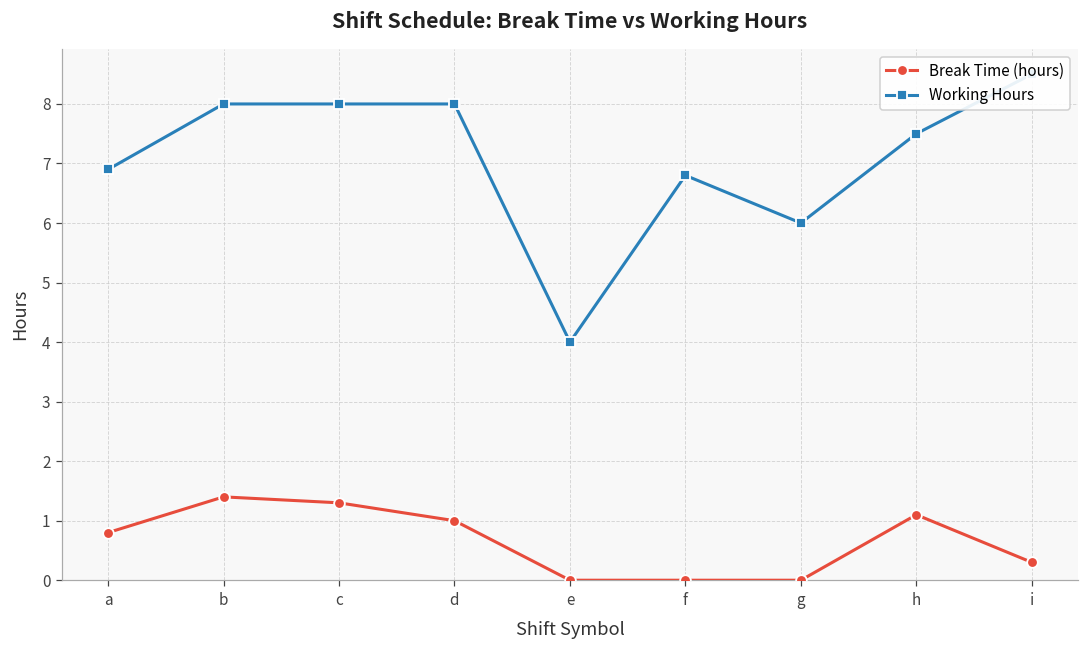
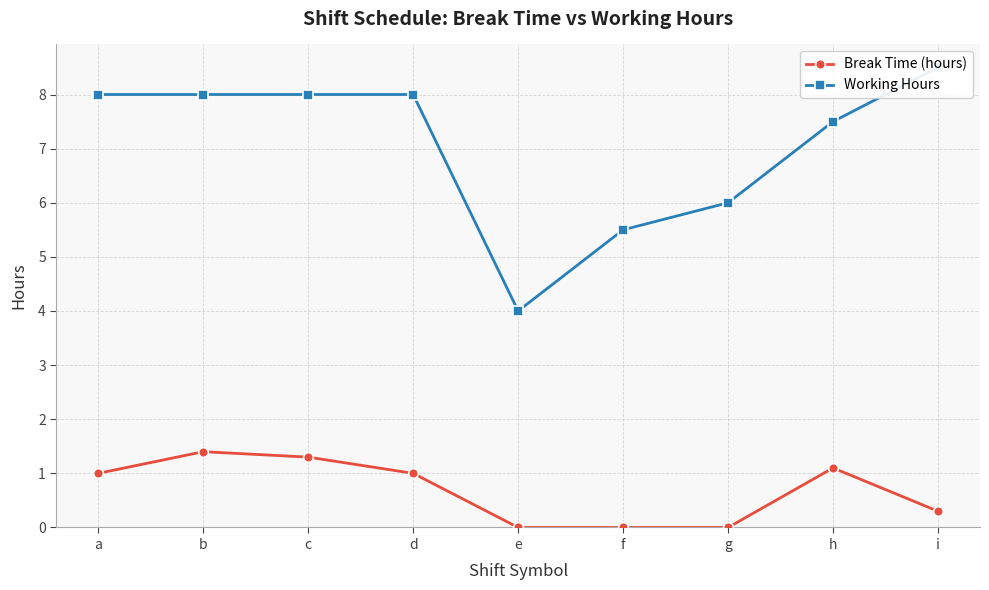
Break Time (hours), a: 0.8 -> 1.0
Working Hours, a: 6.9 -> 8.0
Working Hours, f: 6.8 -> 5.5
